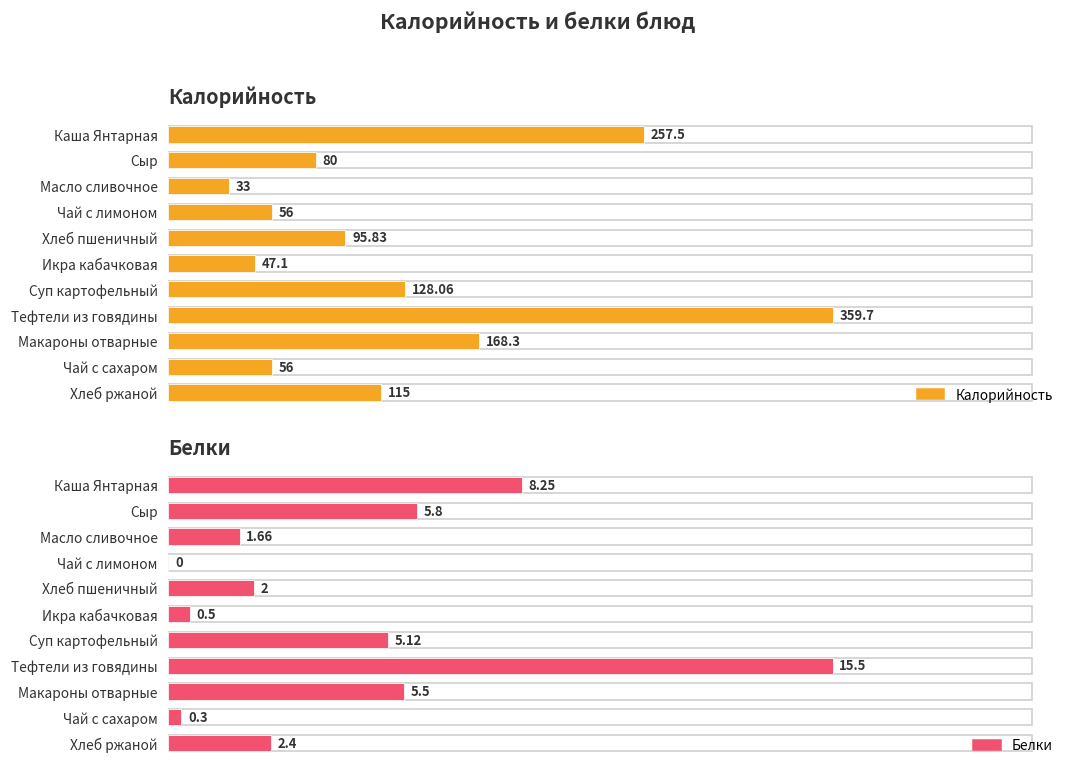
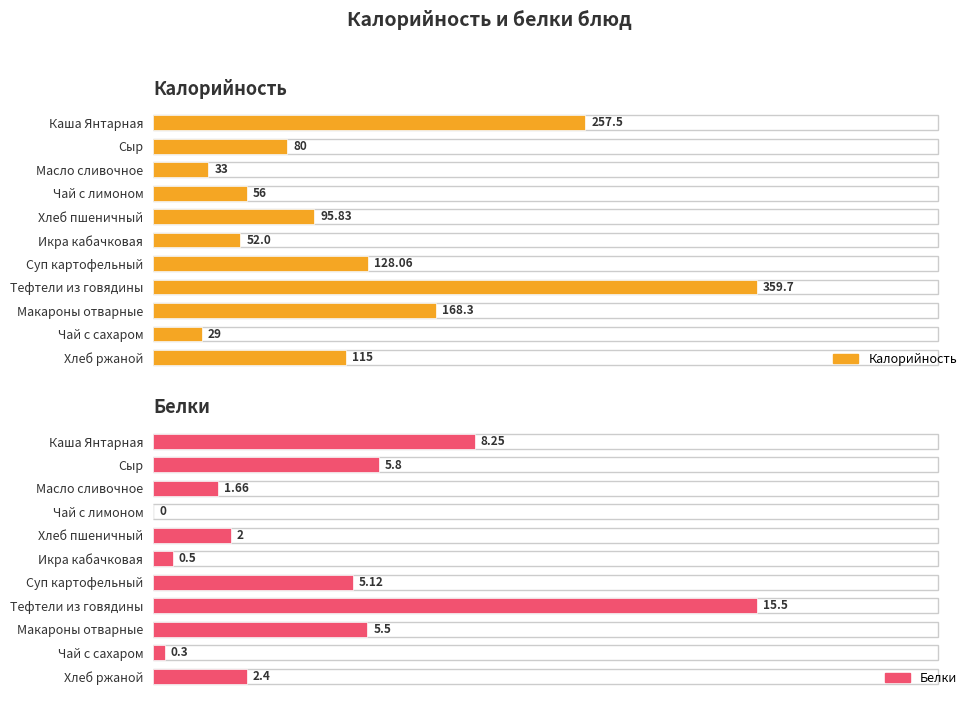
Калорийность, Икра кабачковая: 47.1 -> 52.0
Калорийность, Чай с сахаром: 56 -> 29
